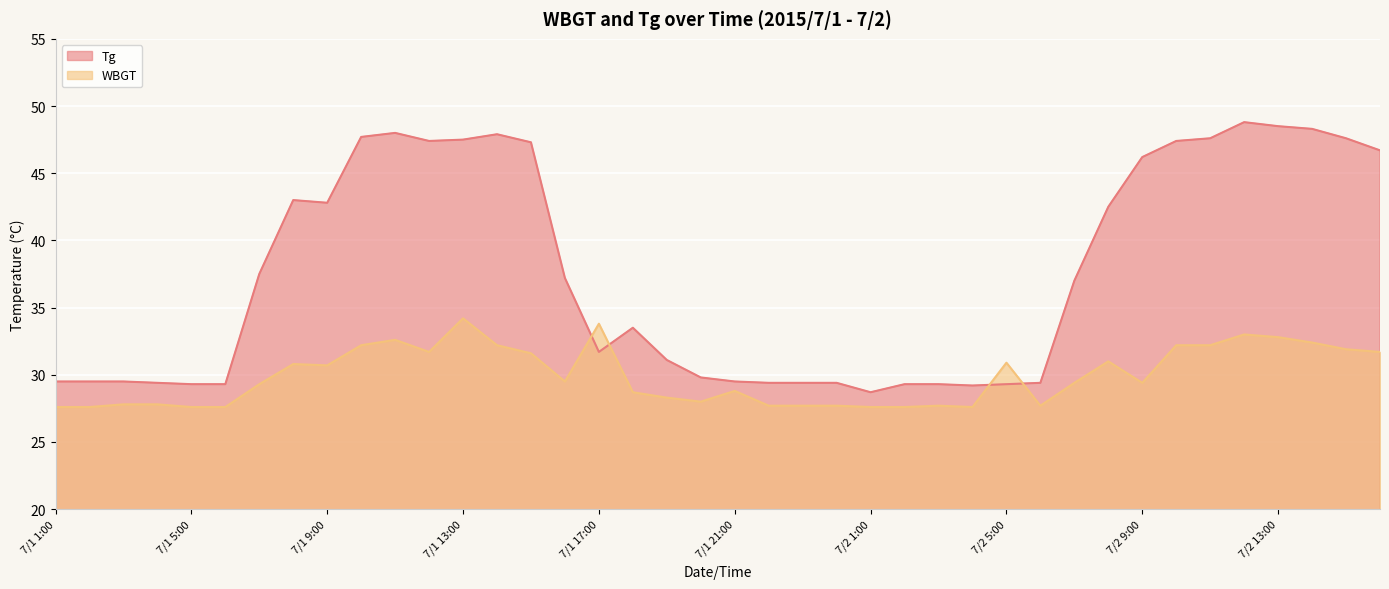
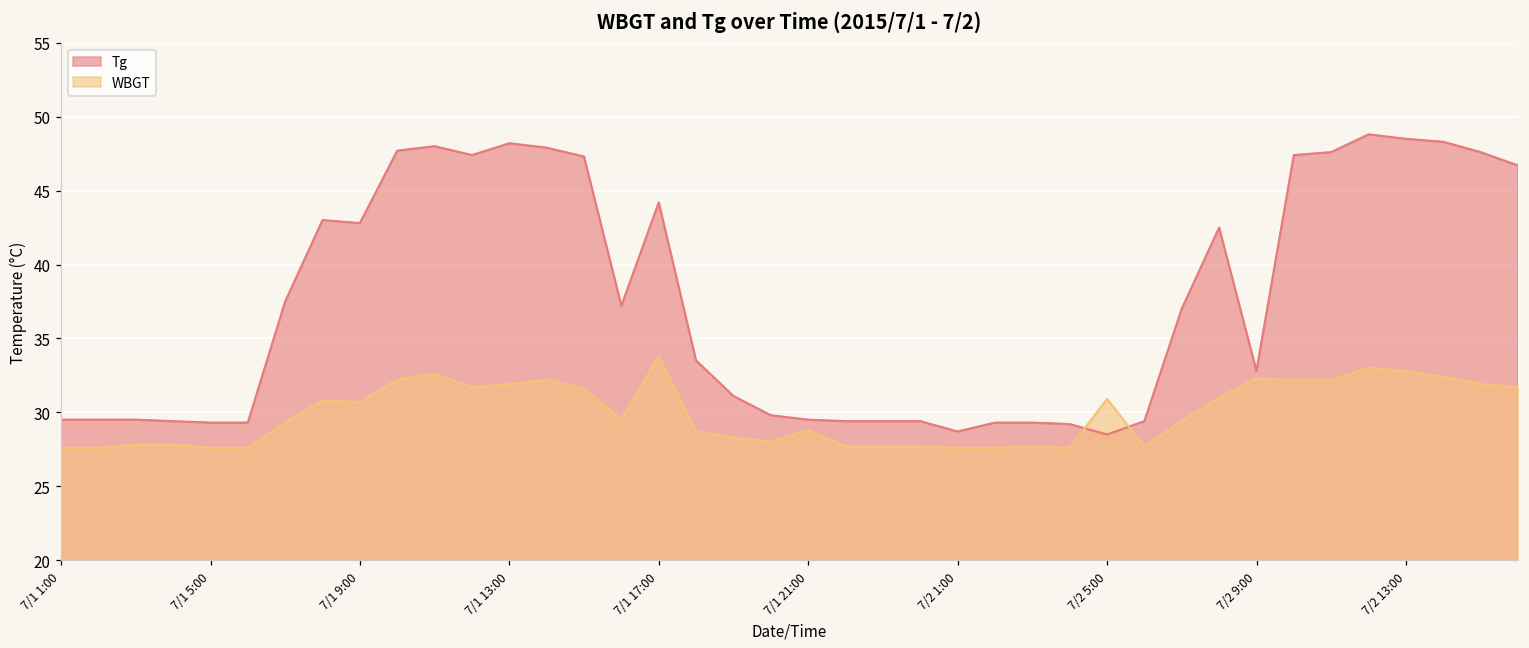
Tg, 7/1 13:00: 47.5 -> 48.2
WBGT, 7/1 13:00: 34.2 -> 31.9
Tg, 7/1 17:00: 31.7 -> 44.2
Tg, 7/2 5:00: 29.3 -> 28.5
Tg, 7/2 9:00: 46.2 -> 32.8
WBGT, 7/2 9:00: 29.4 -> 32.3
